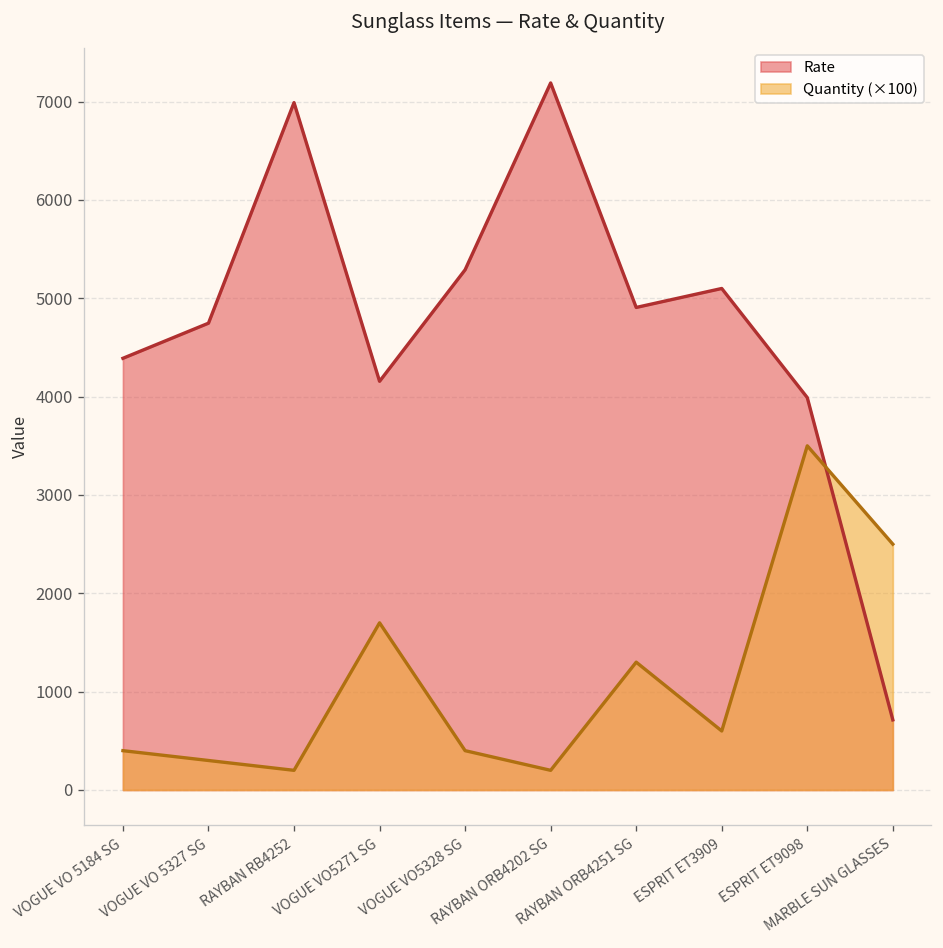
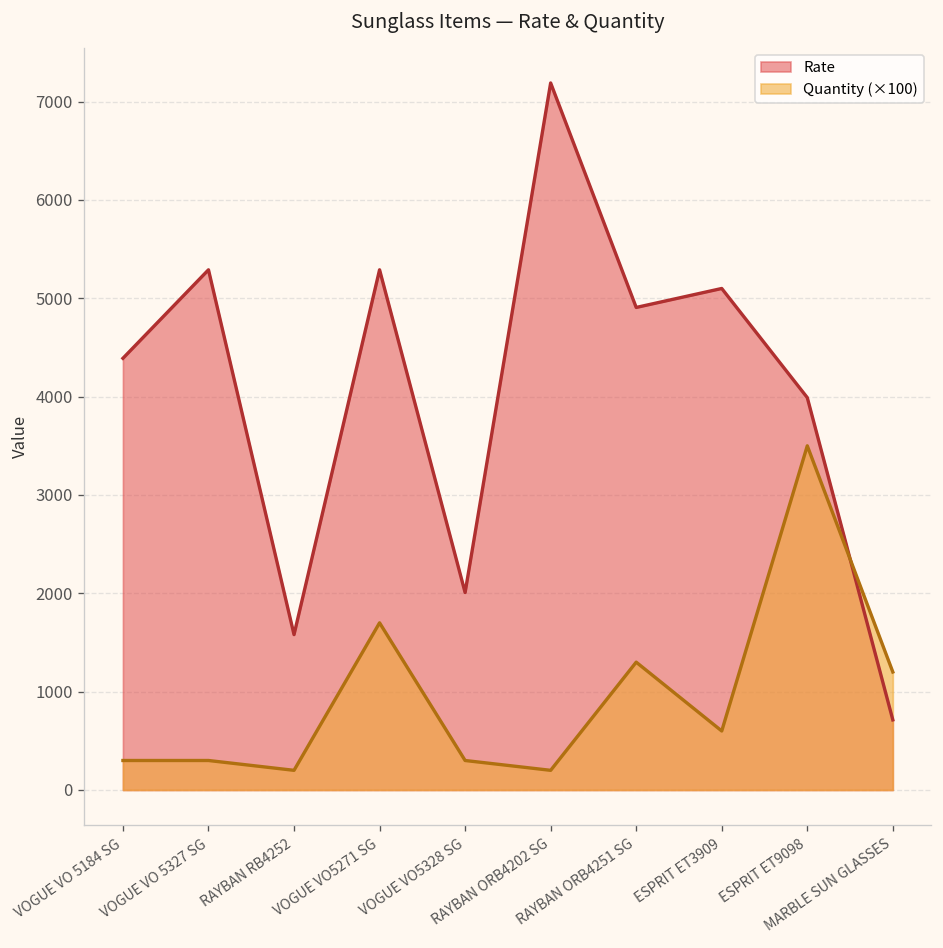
Quantity (×100), VOGUE VO 5184 SG: 400 -> 300
Rate, VOGUE VO 5327 SG: 4700 -> 5300
Rate, RAYBAN RB4252: 7000 -> 1600
Rate, VOGUE VO5271 SG: 4200 -> 5300
Rate, VOGUE VO5328 SG: 5300 -> 2000
Quantity (×100), VOGUE VO5328 SG: 400 -> 300
Quantity (×100), MARBLE SUN GLASSES: 2500 -> 1200
